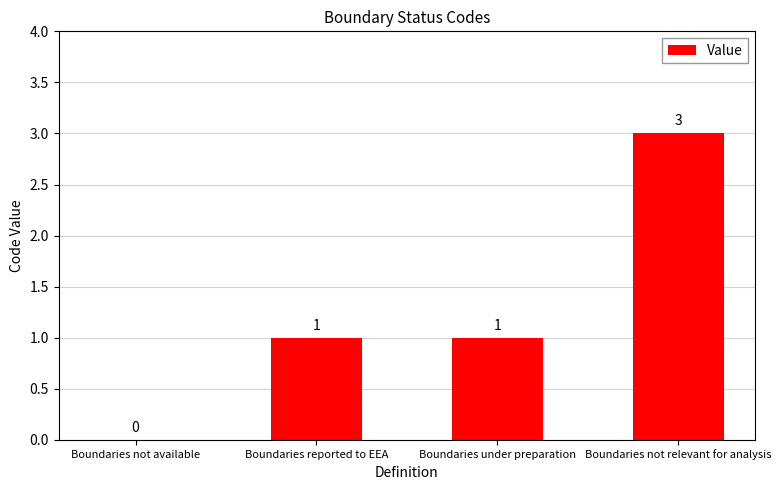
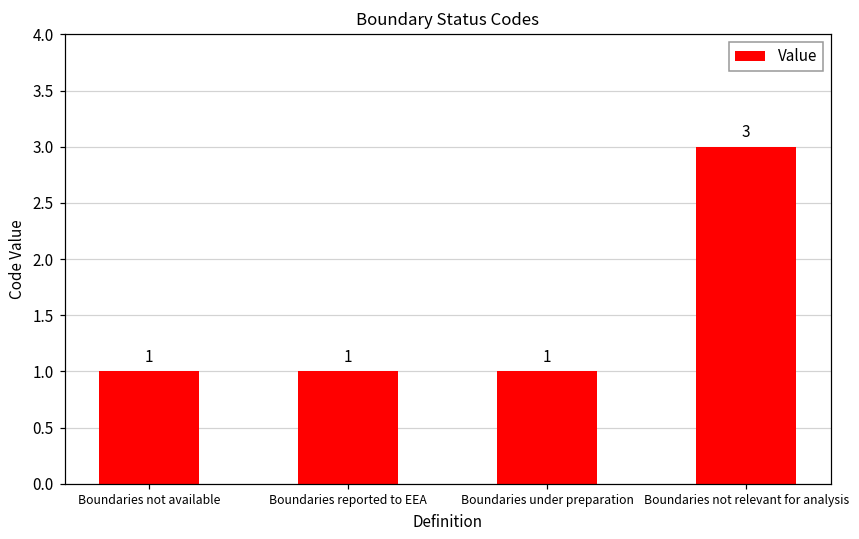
Boundaries not available: 0 -> 1
